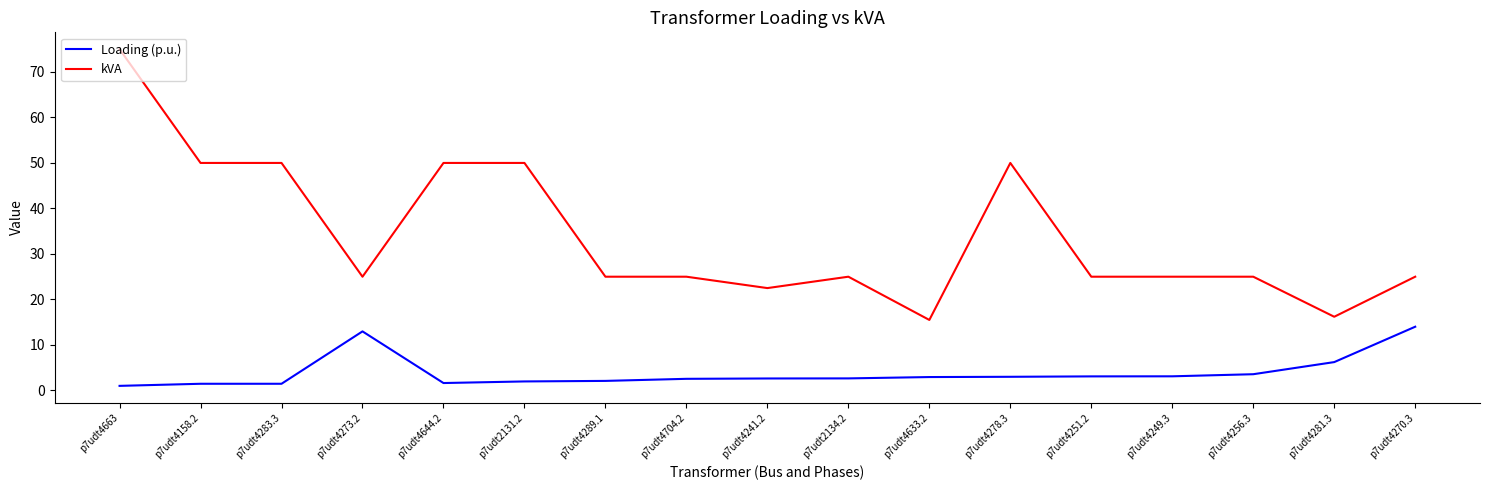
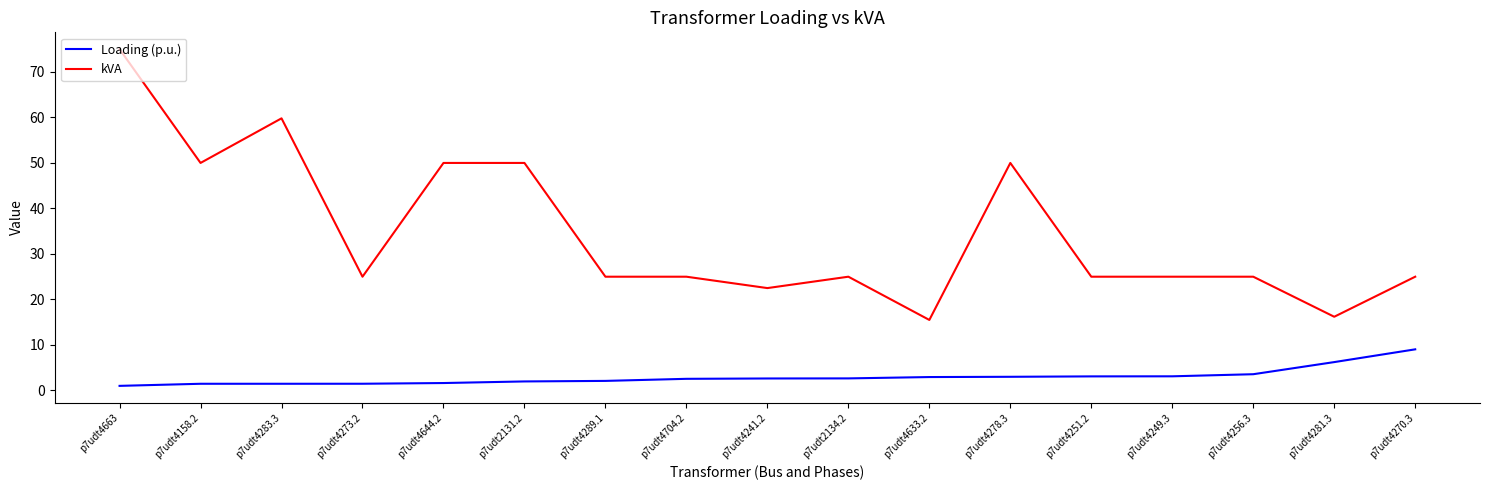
kVA, p7udt4283.3: 50 -> 60
Loading (p.u.), p7udt4273.2: 13 -> 1
Loading (p.u.), p7udt4270.3: 14 -> 9
